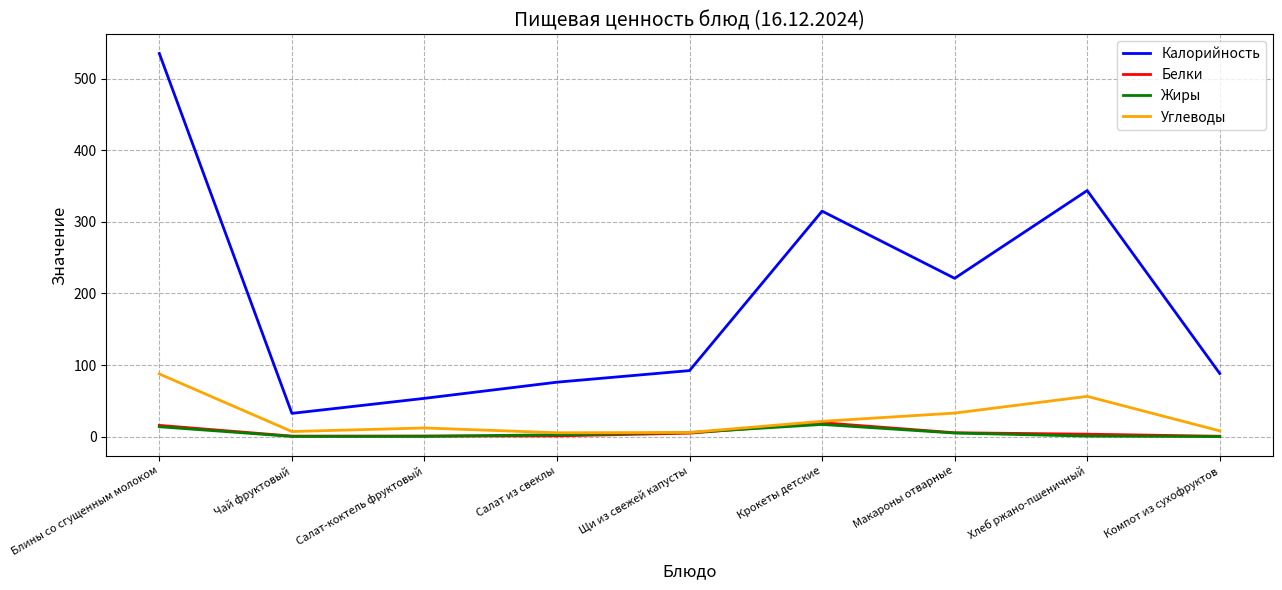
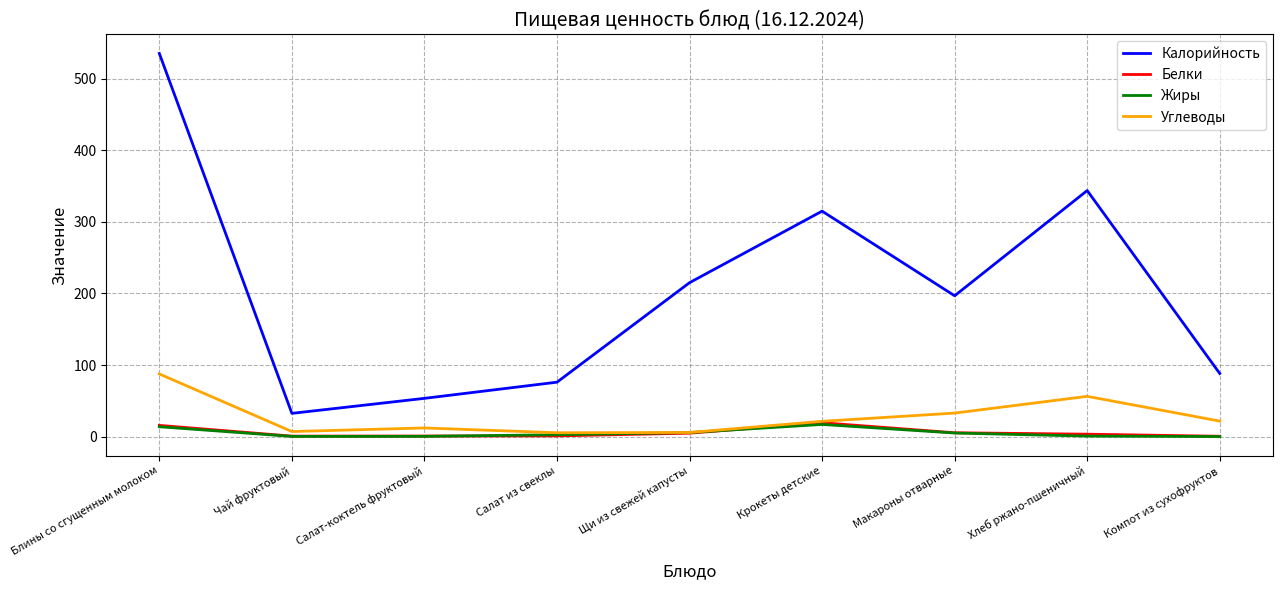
Калорийность, Щи из свежей капусты: 90 -> 220
Калорийность, Макароны отварные: 220 -> 200
Углеводы, Компот из сухофруктов: 10 -> 20
